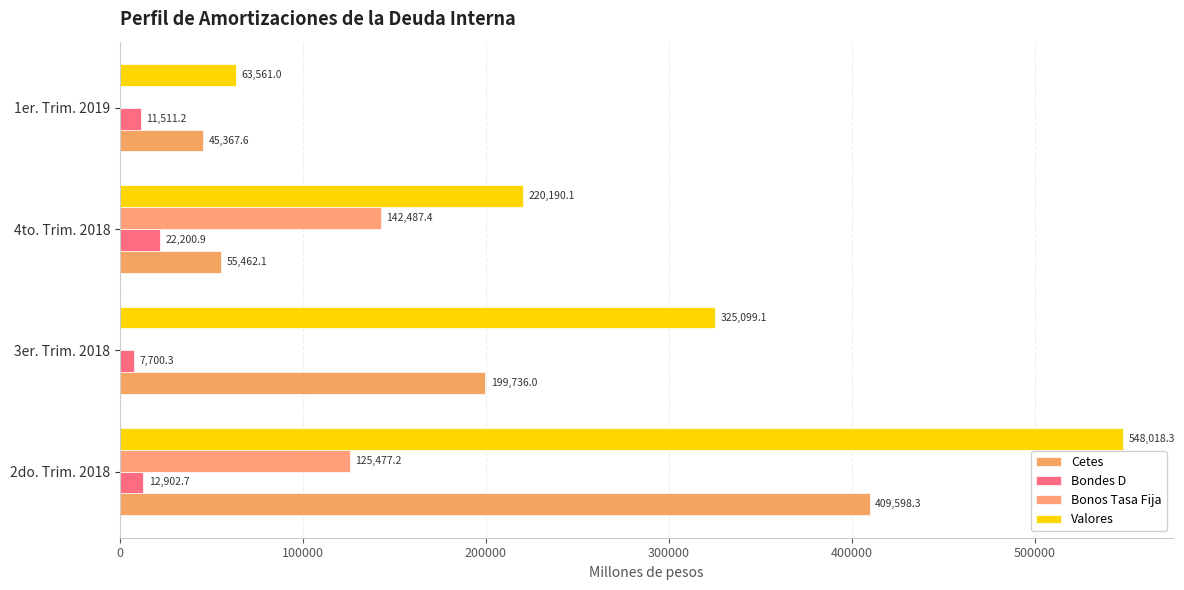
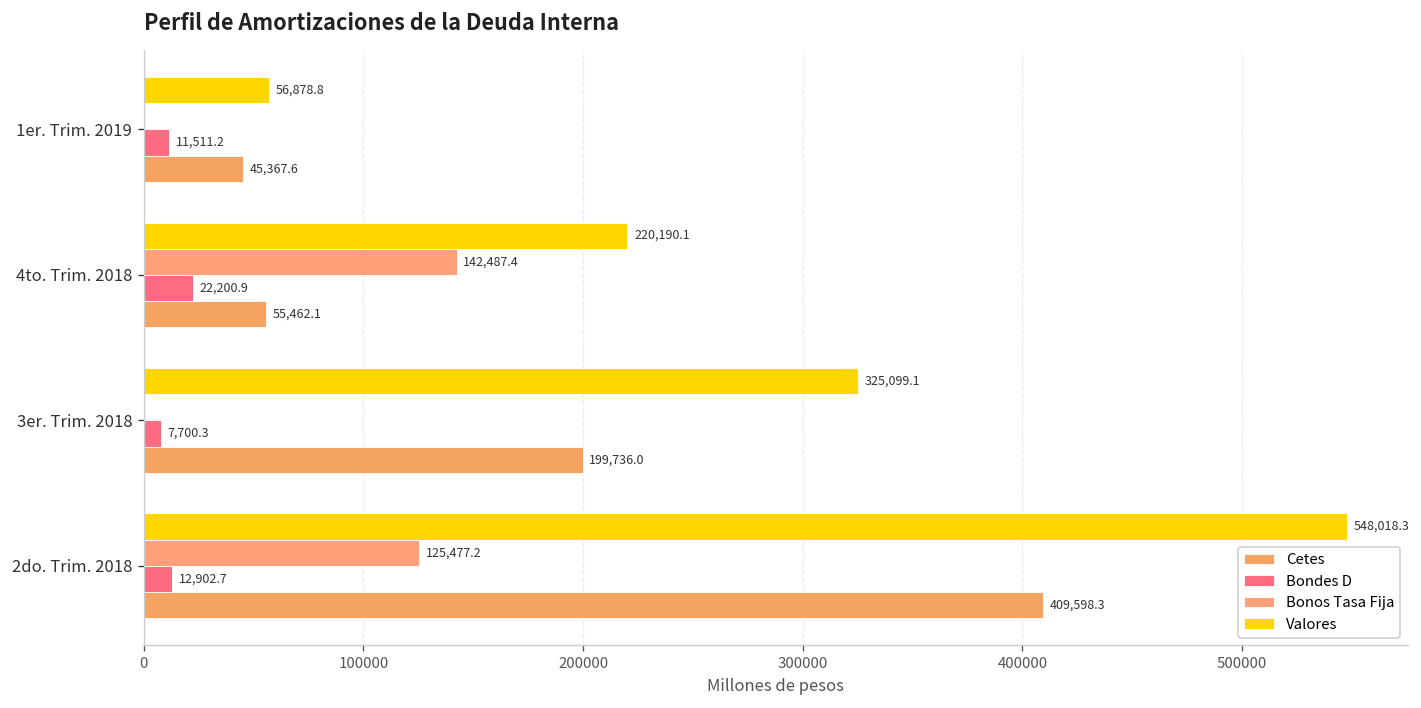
Valores, 1er. Trim. 2019: 63,561.0 -> 56,878.8
